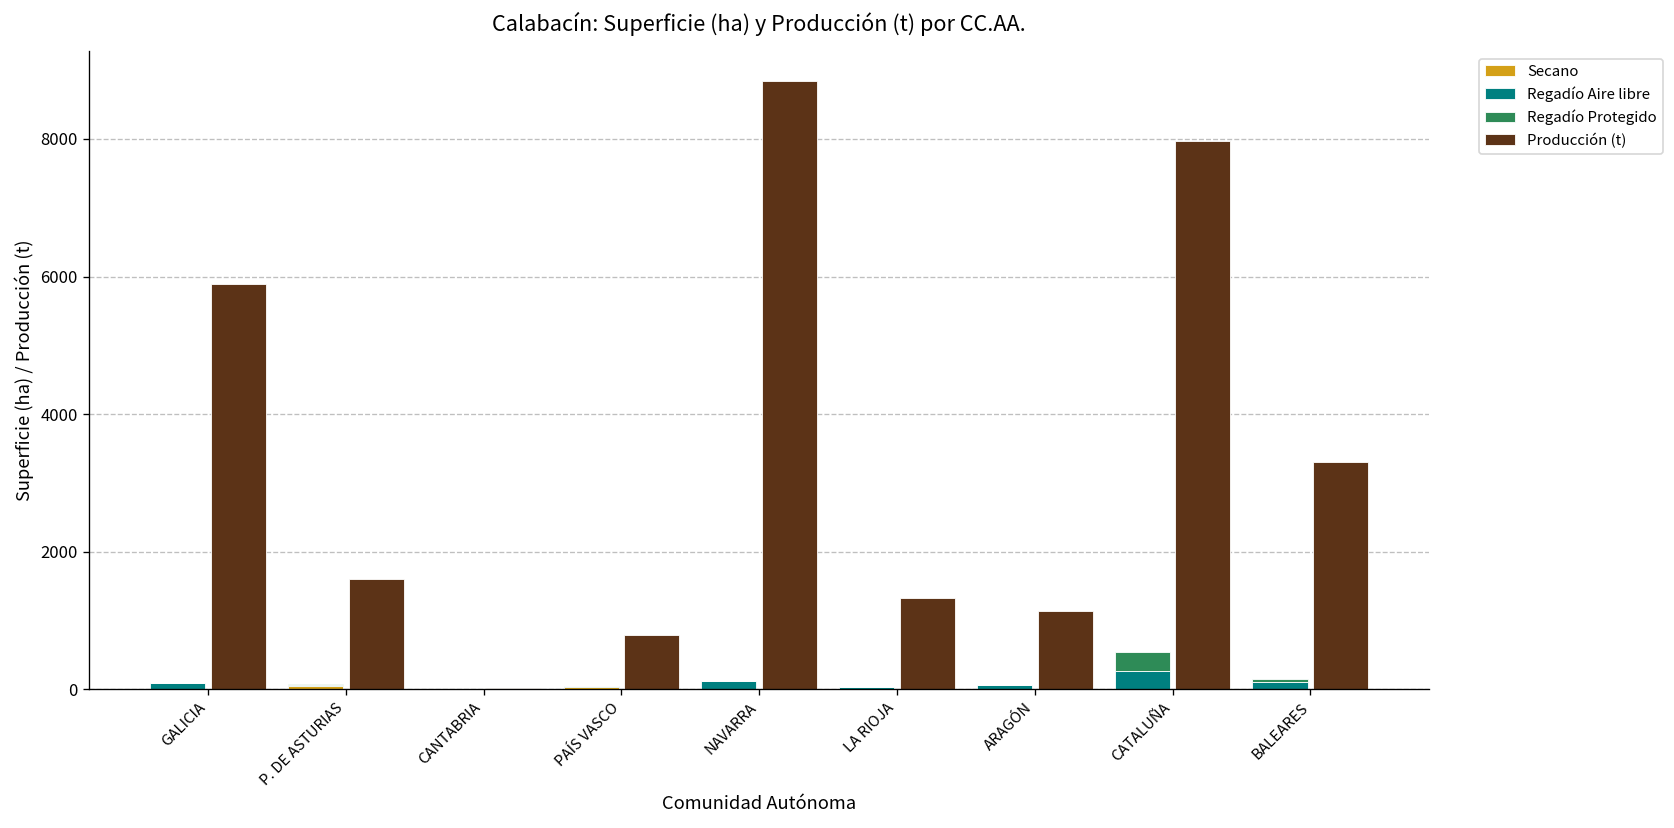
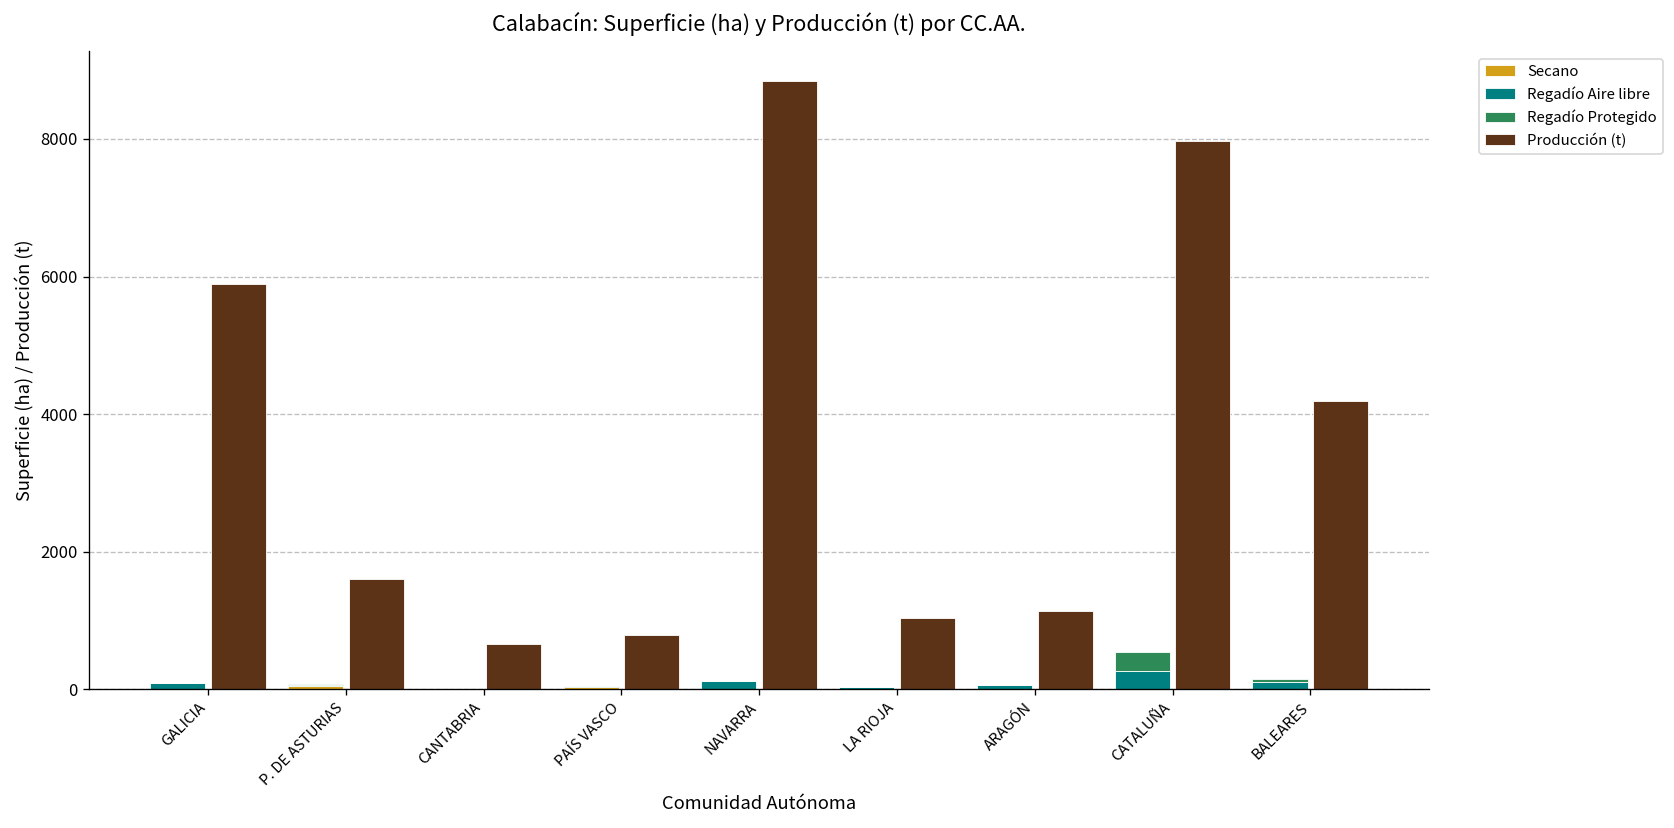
Producción (t), CANTABRIA: 0 -> 700
Producción (t), LA RIOJA: 1300 -> 1000
Producción (t), BALEARES: 3300 -> 4200
